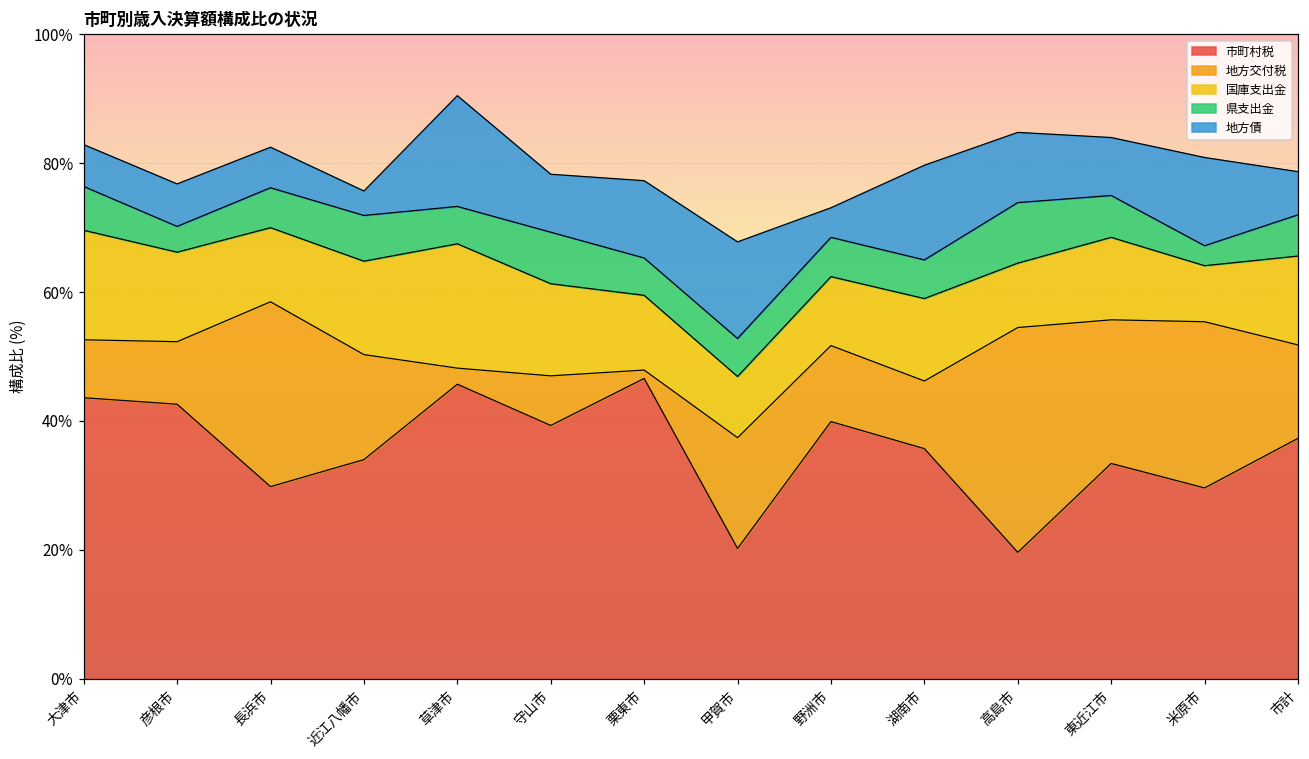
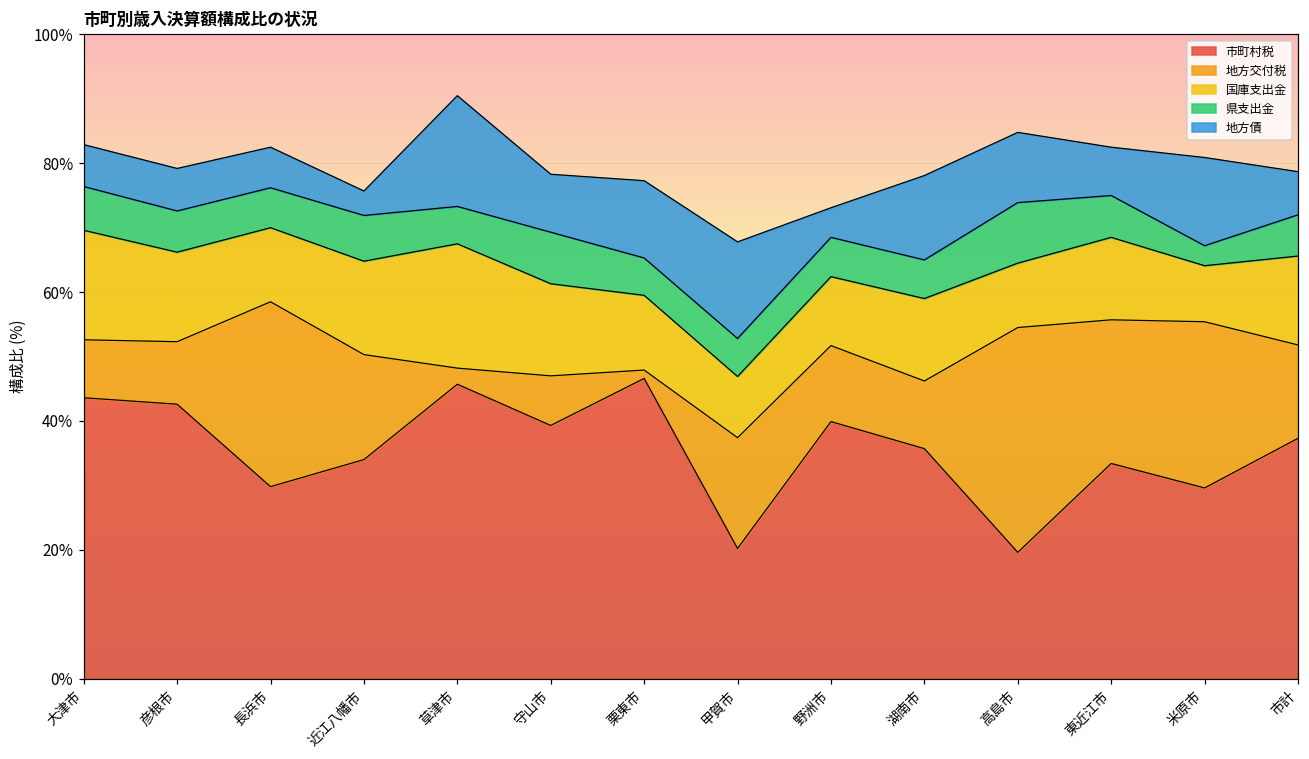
県支出金, 彦根市: 4% -> 6%
地方債, 湖南市: 15% -> 13%
地方債, 東近江市: 9% -> 8%
